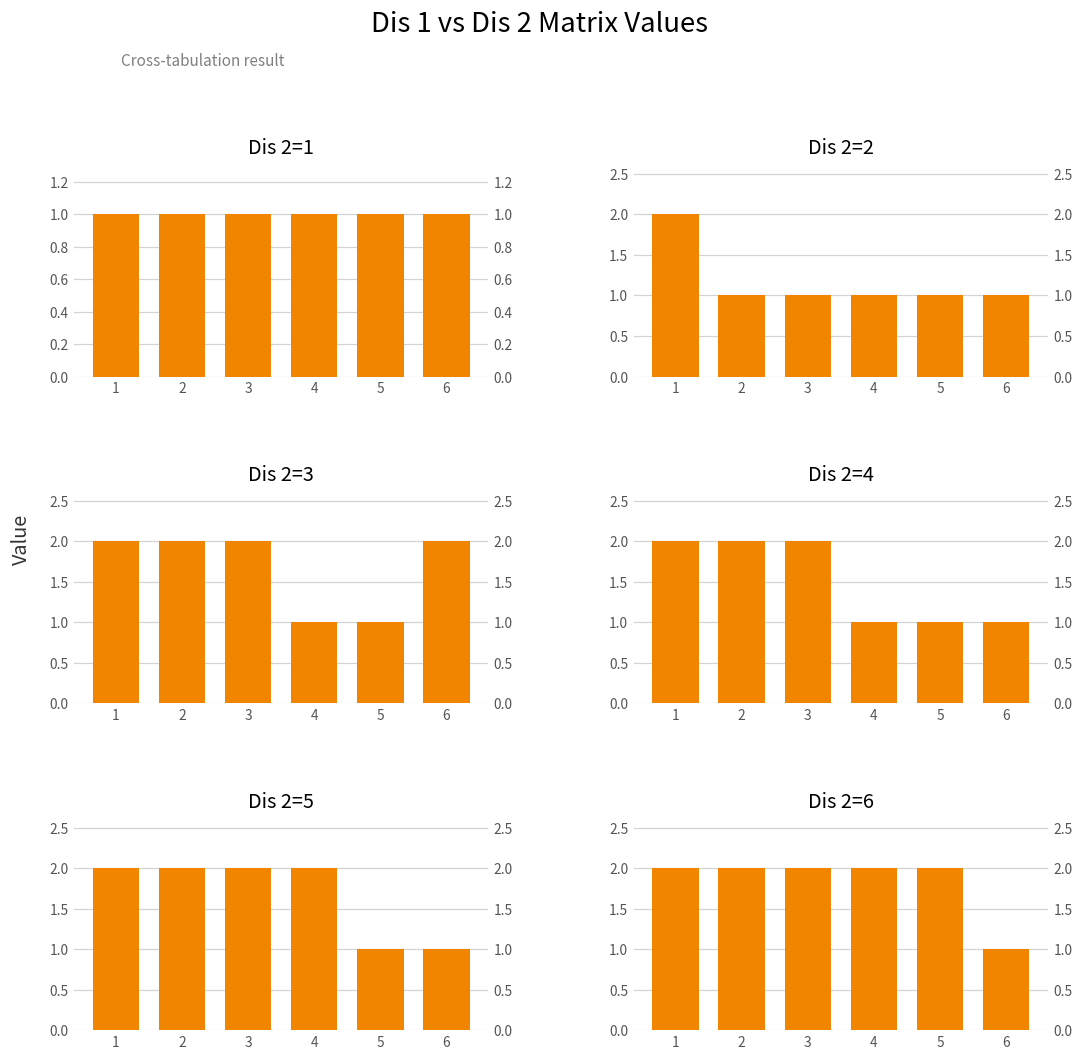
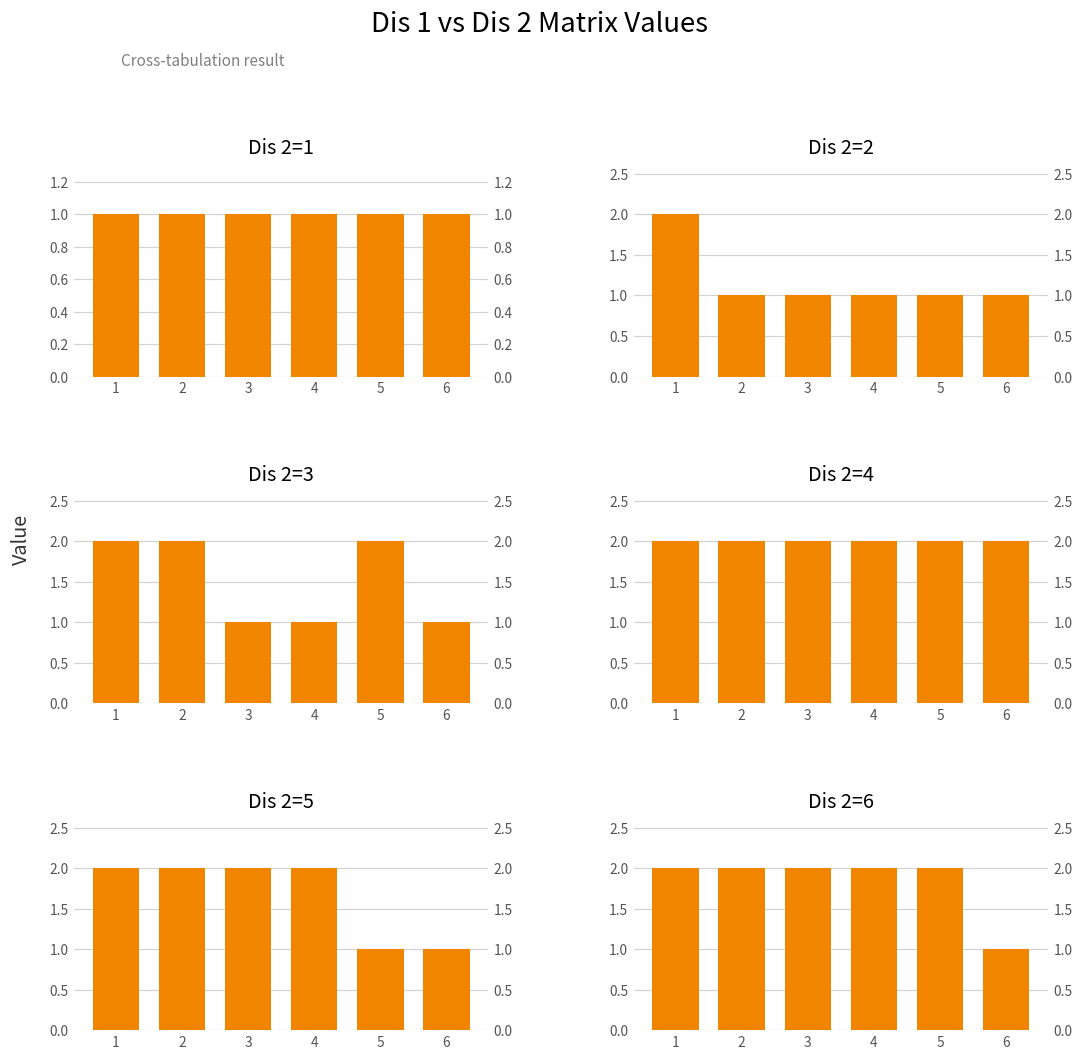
Dis 2=3, 3: 2 -> 1
Dis 2=3, 5: 1 -> 2
Dis 2=3, 6: 2 -> 1
Dis 2=4, 4: 1 -> 2
Dis 2=4, 5: 1 -> 2
Dis 2=4, 6: 1 -> 2
